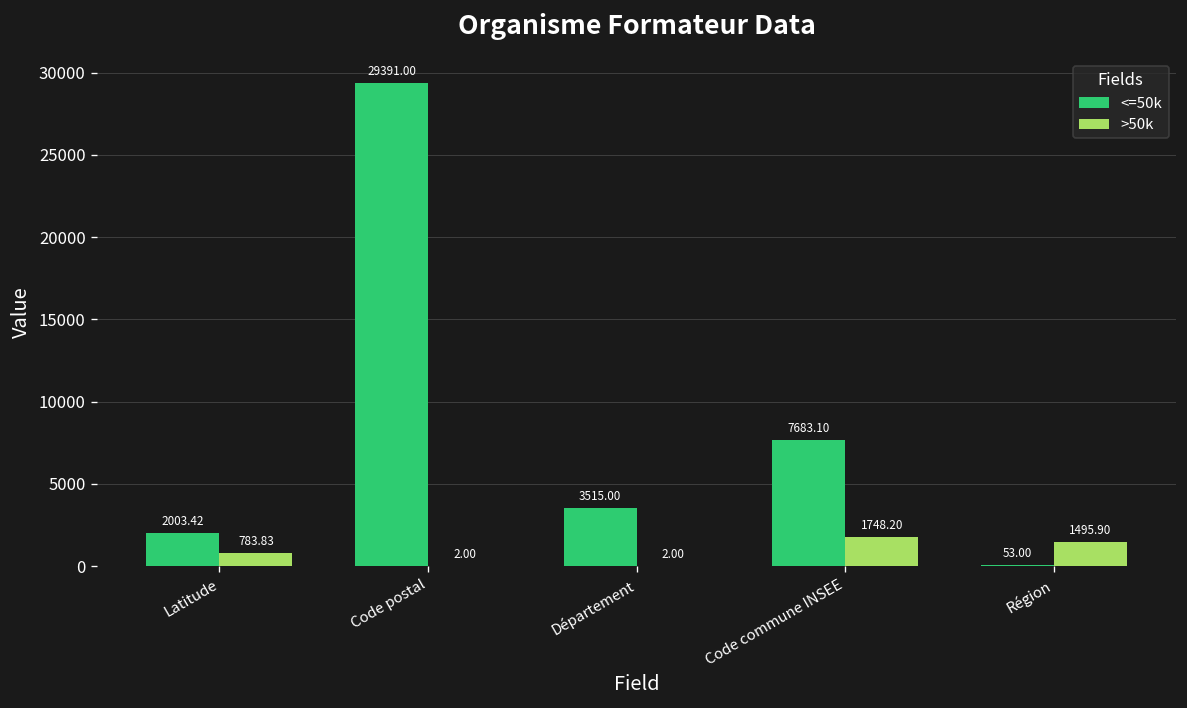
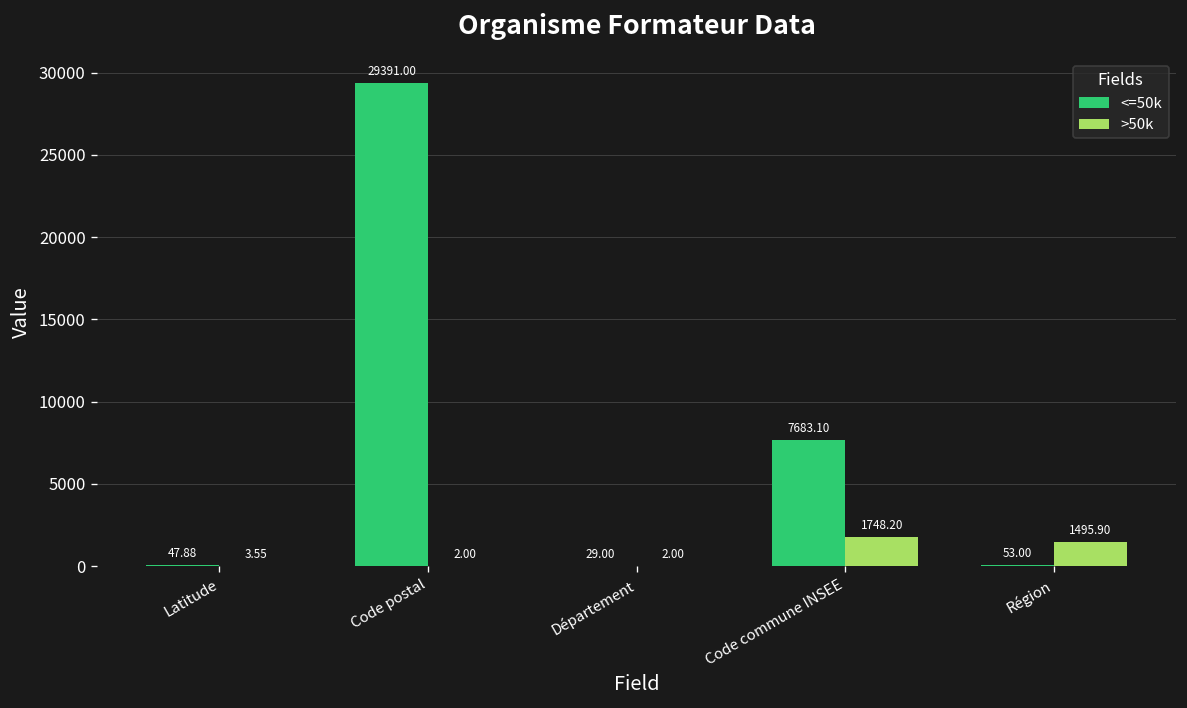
<=50k, Latitude: 2003.42 -> 47.88
>50k, Latitude: 783.83 -> 3.55
<=50k, Département: 3515.00 -> 29.00
